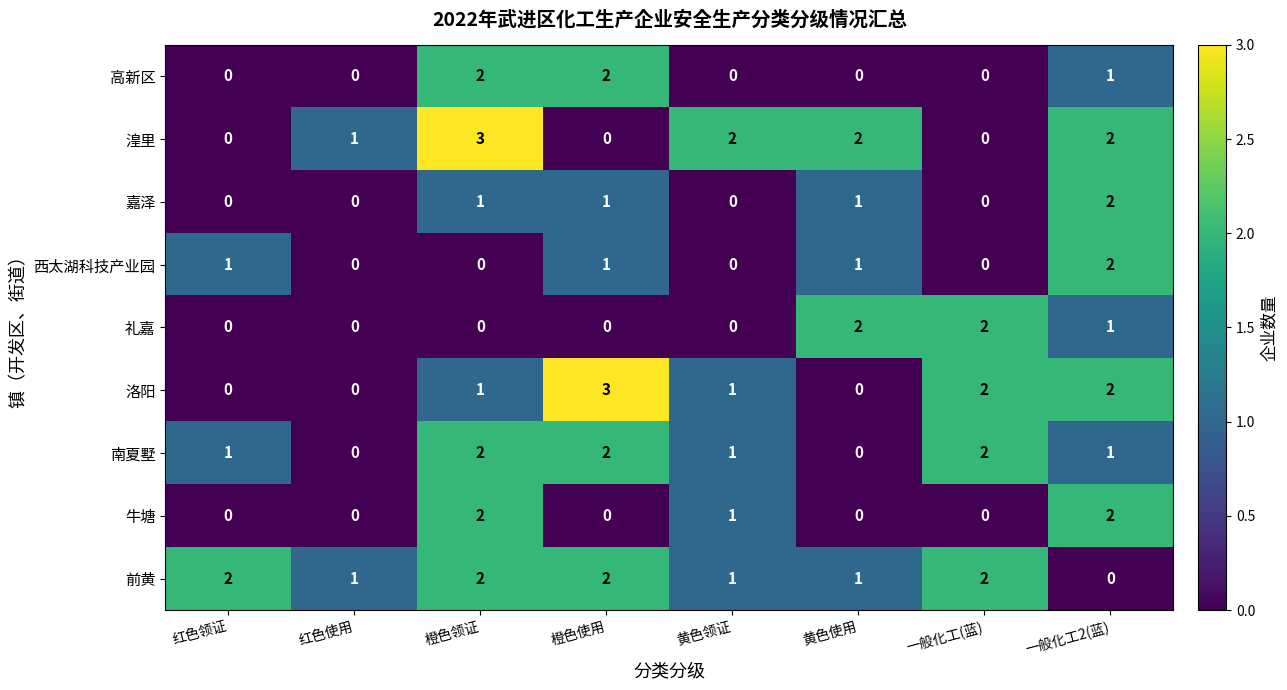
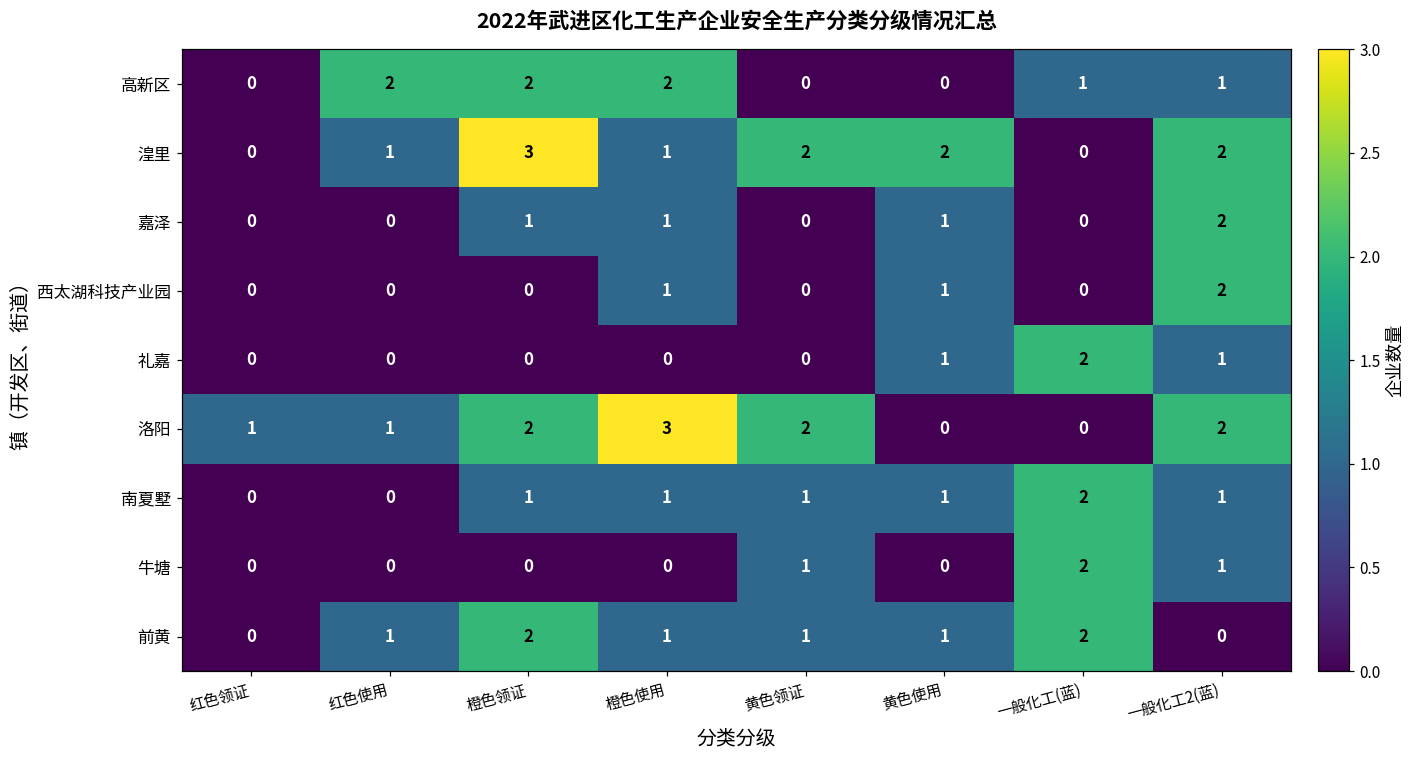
高新区, 红色使用: 0 -> 2
高新区, 一般化工(蓝): 0 -> 1
湟里, 橙色使用: 0 -> 1
西太湖科技产业园, 红色领证: 1 -> 0
礼嘉, 黄色使用: 2 -> 1
洛阳, 红色领证: 0 -> 1
洛阳, 红色使用: 0 -> 1
洛阳, 橙色领证: 1 -> 2
洛阳, 黄色领证: 1 -> 2
洛阳, 一般化工(蓝): 2 -> 0
南夏墅, 红色领证: 1 -> 0
南夏墅, 橙色领证: 2 -> 1
南夏墅, 橙色使用: 2 -> 1
南夏墅, 黄色使用: 0 -> 1
牛塘, 橙色领证: 2 -> 0
牛塘, 一般化工(蓝): 0 -> 2
牛塘, 一般化工2(蓝): 2 -> 1
前黄, 红色领证: 2 -> 0
前黄, 橙色使用: 2 -> 1
